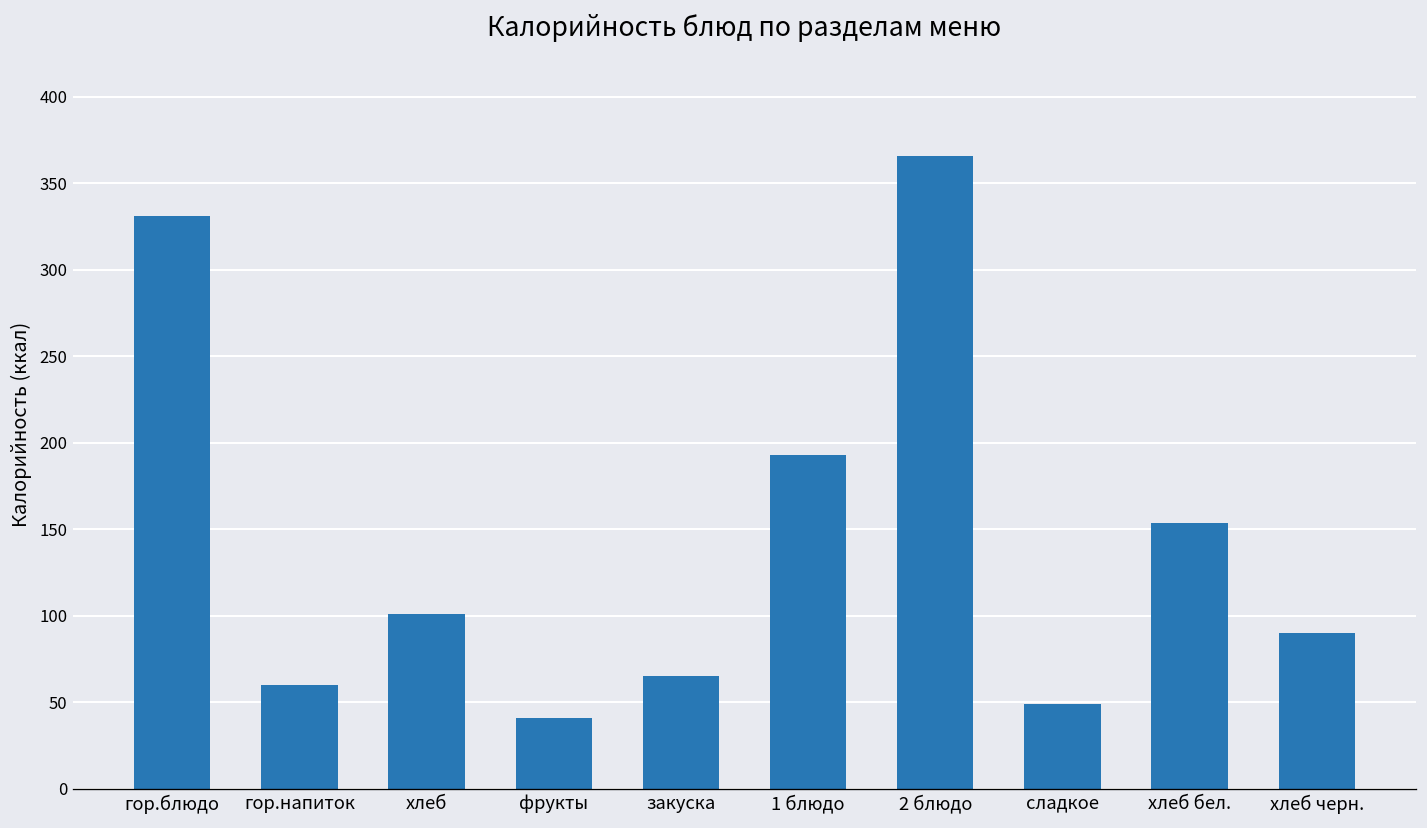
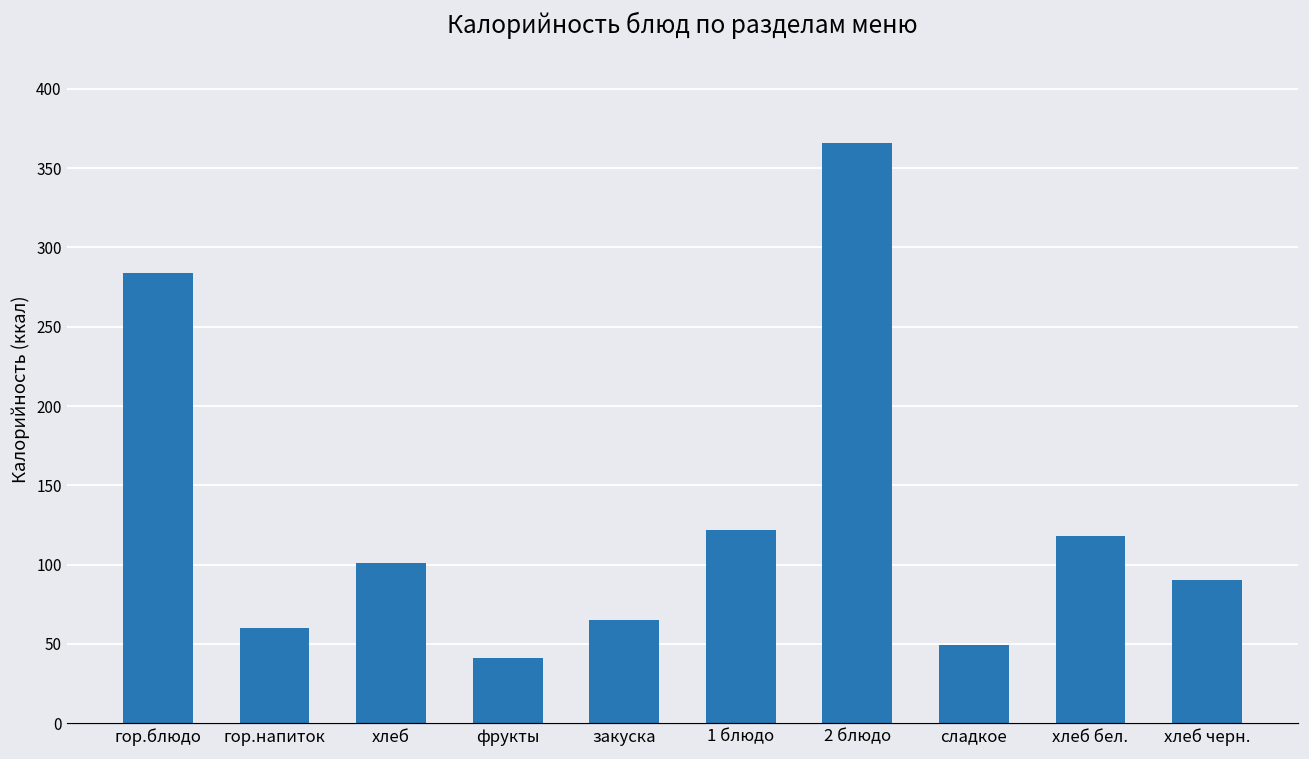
гор.блюдо: 331 -> 284
1 блюдо: 193 -> 122
хлеб бел.: 154 -> 118
